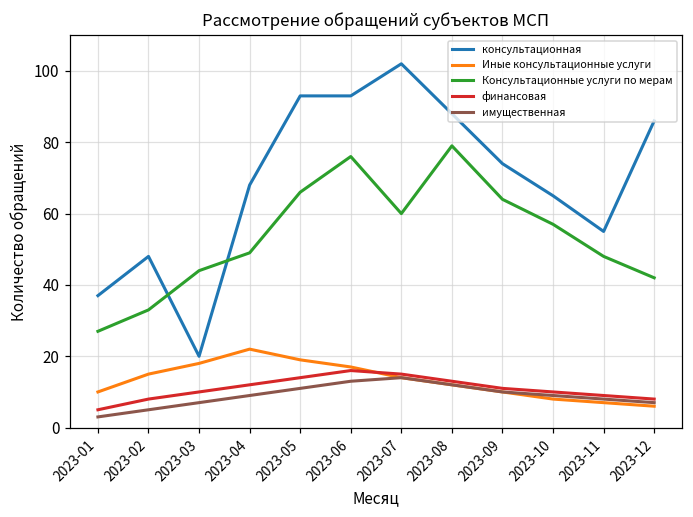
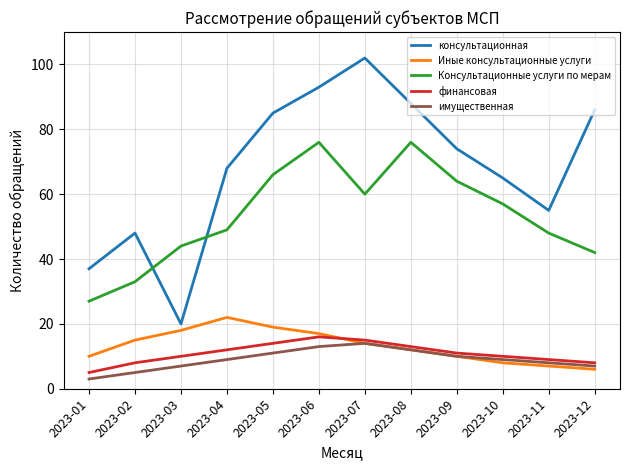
консультационная, 2023-05: 93 -> 85
Консультационные услуги по мерам, 2023-08: 79 -> 76
